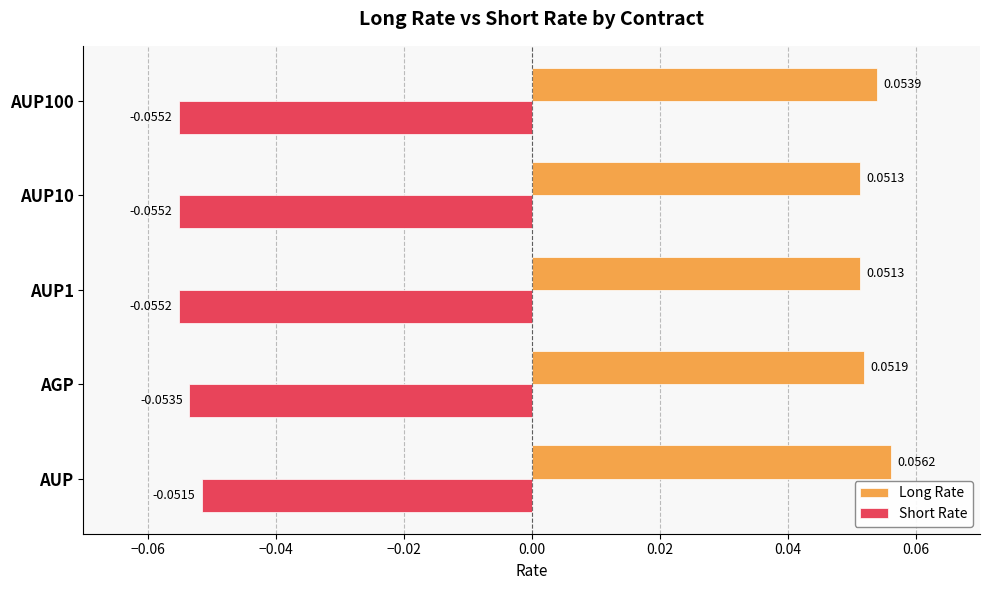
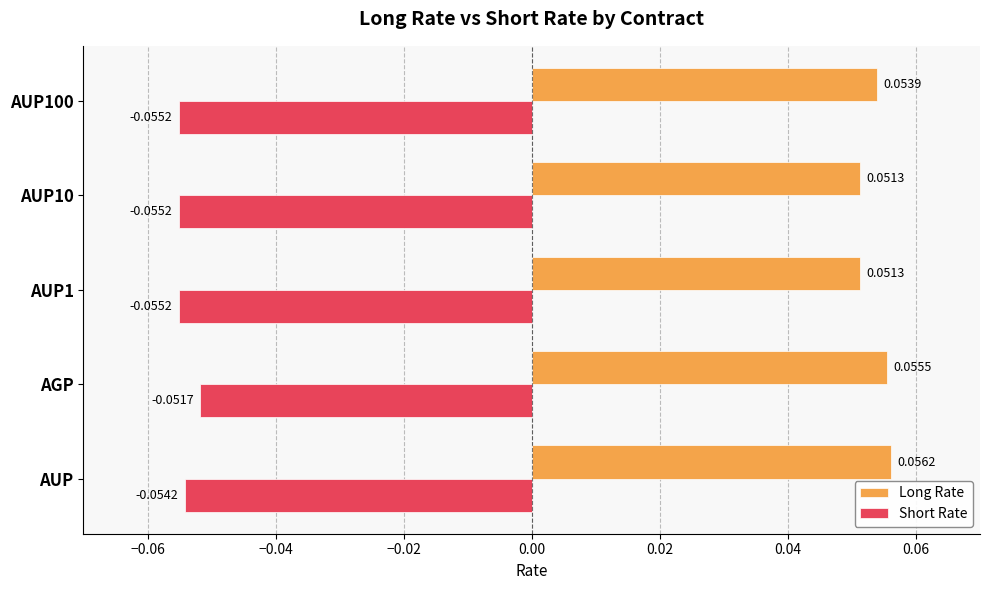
Long Rate, AGP: 0.0519 -> 0.0555
Short Rate, AGP: -0.0535 -> -0.0517
Short Rate, AUP: -0.0515 -> -0.0542
